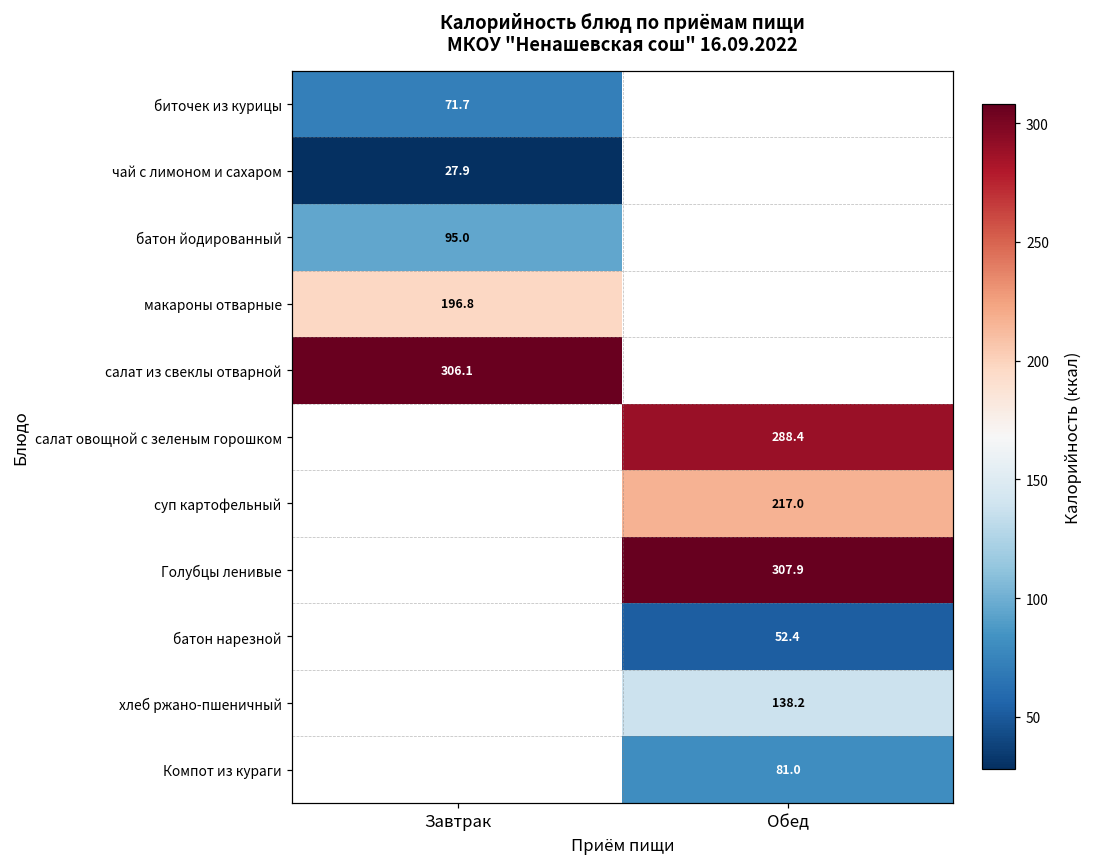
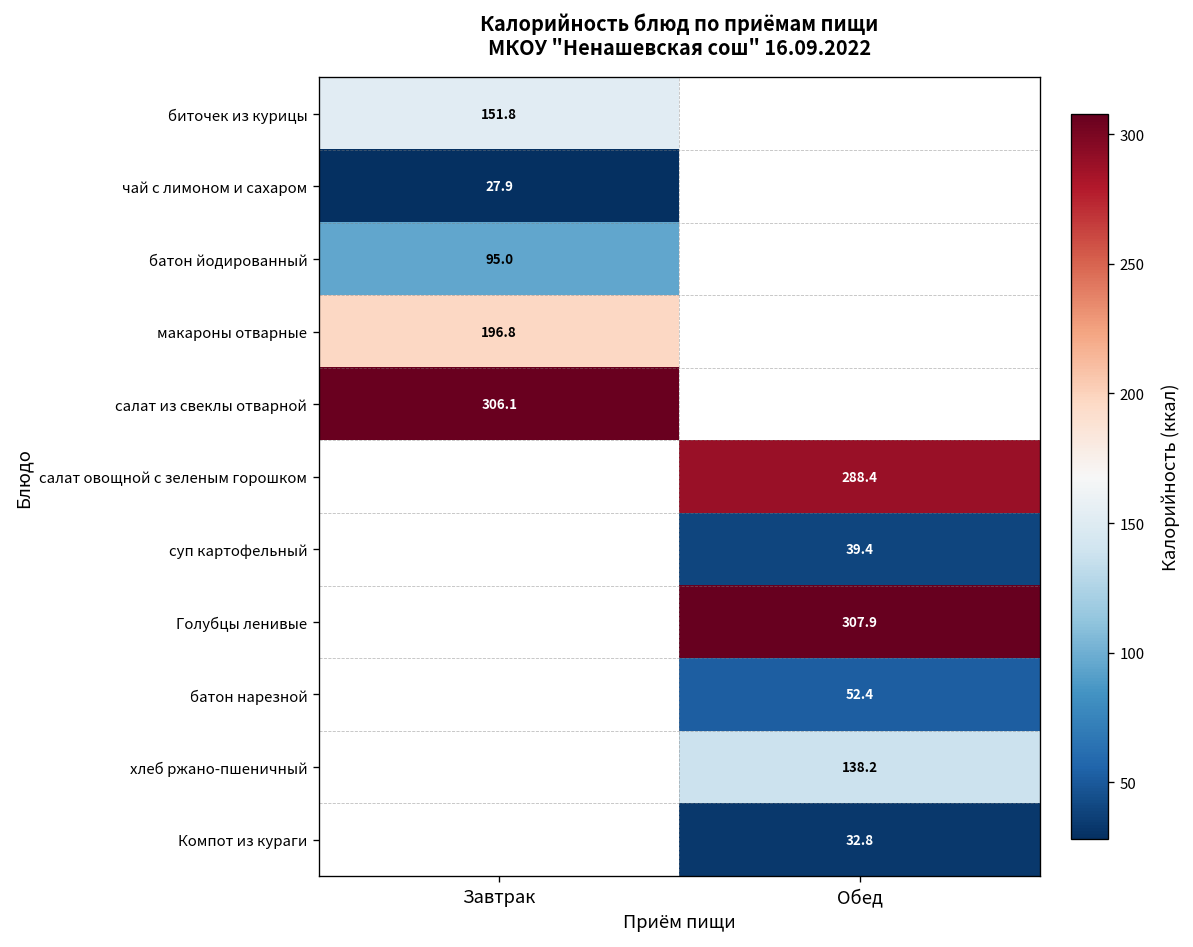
биточек из курицы, Завтрак: 71.7 -> 151.8
суп картофельный, Обед: 217.0 -> 39.4
Компот из кураги, Обед: 81.0 -> 32.8
